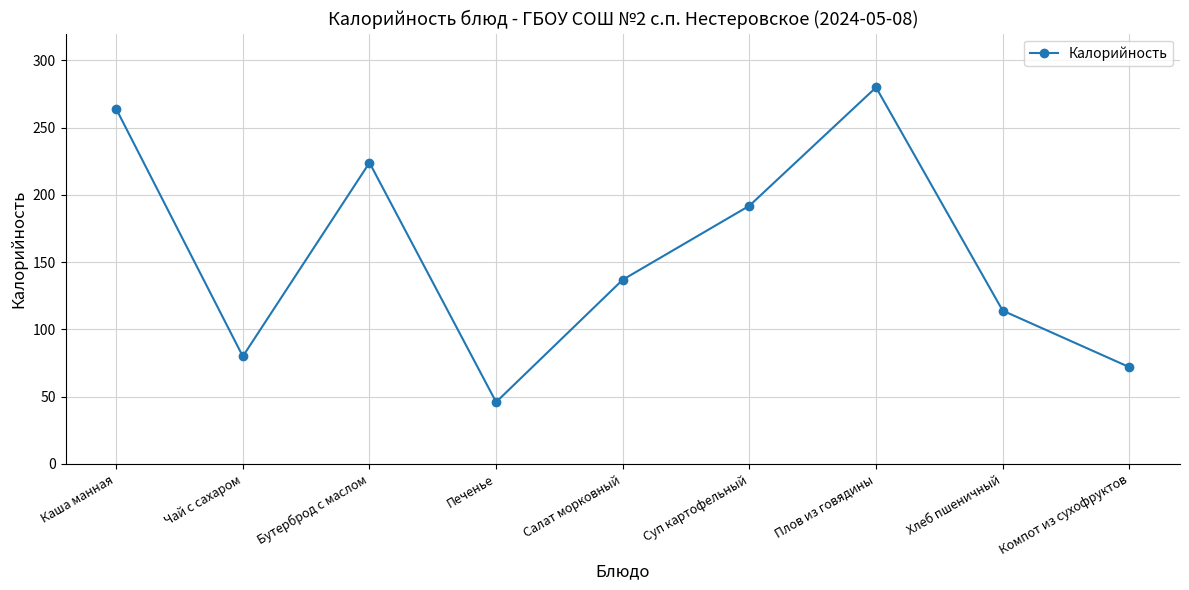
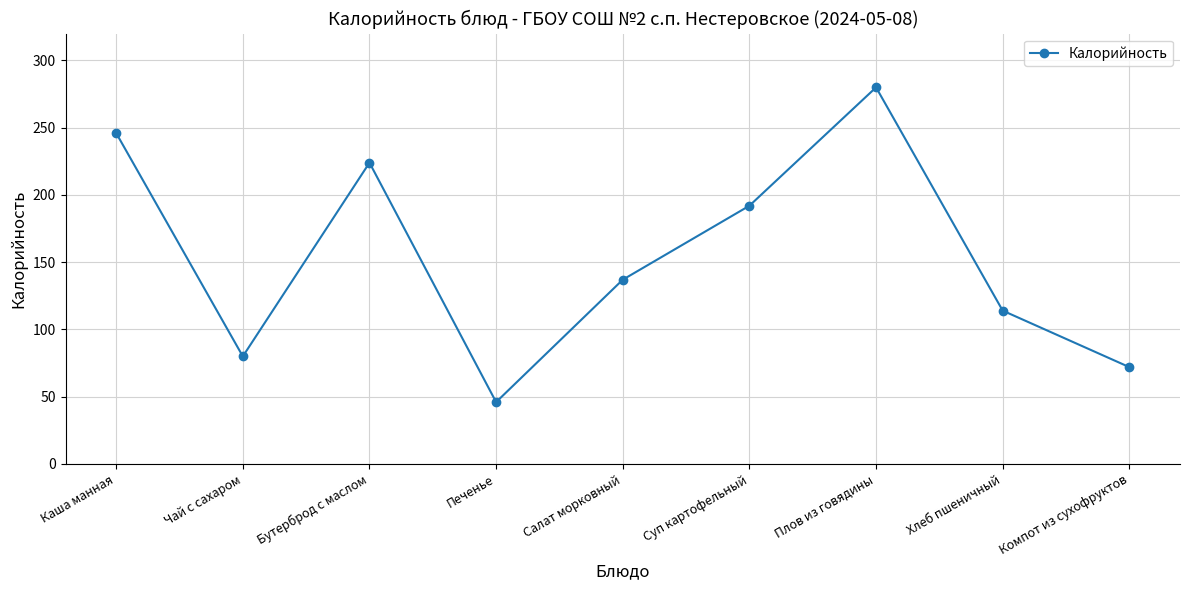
Каша манная: 264 -> 246
